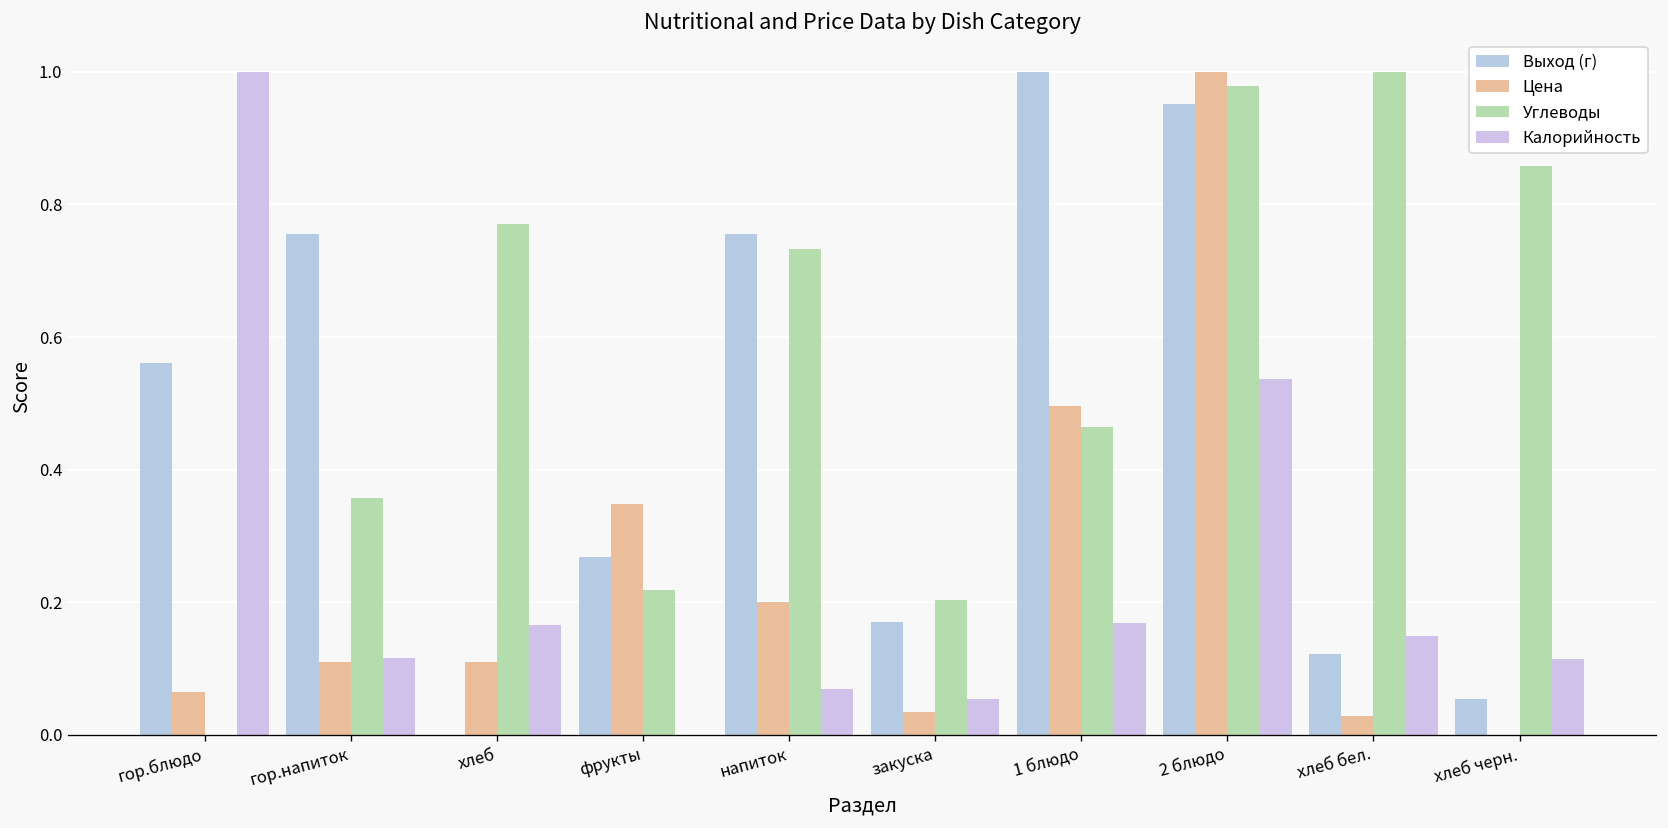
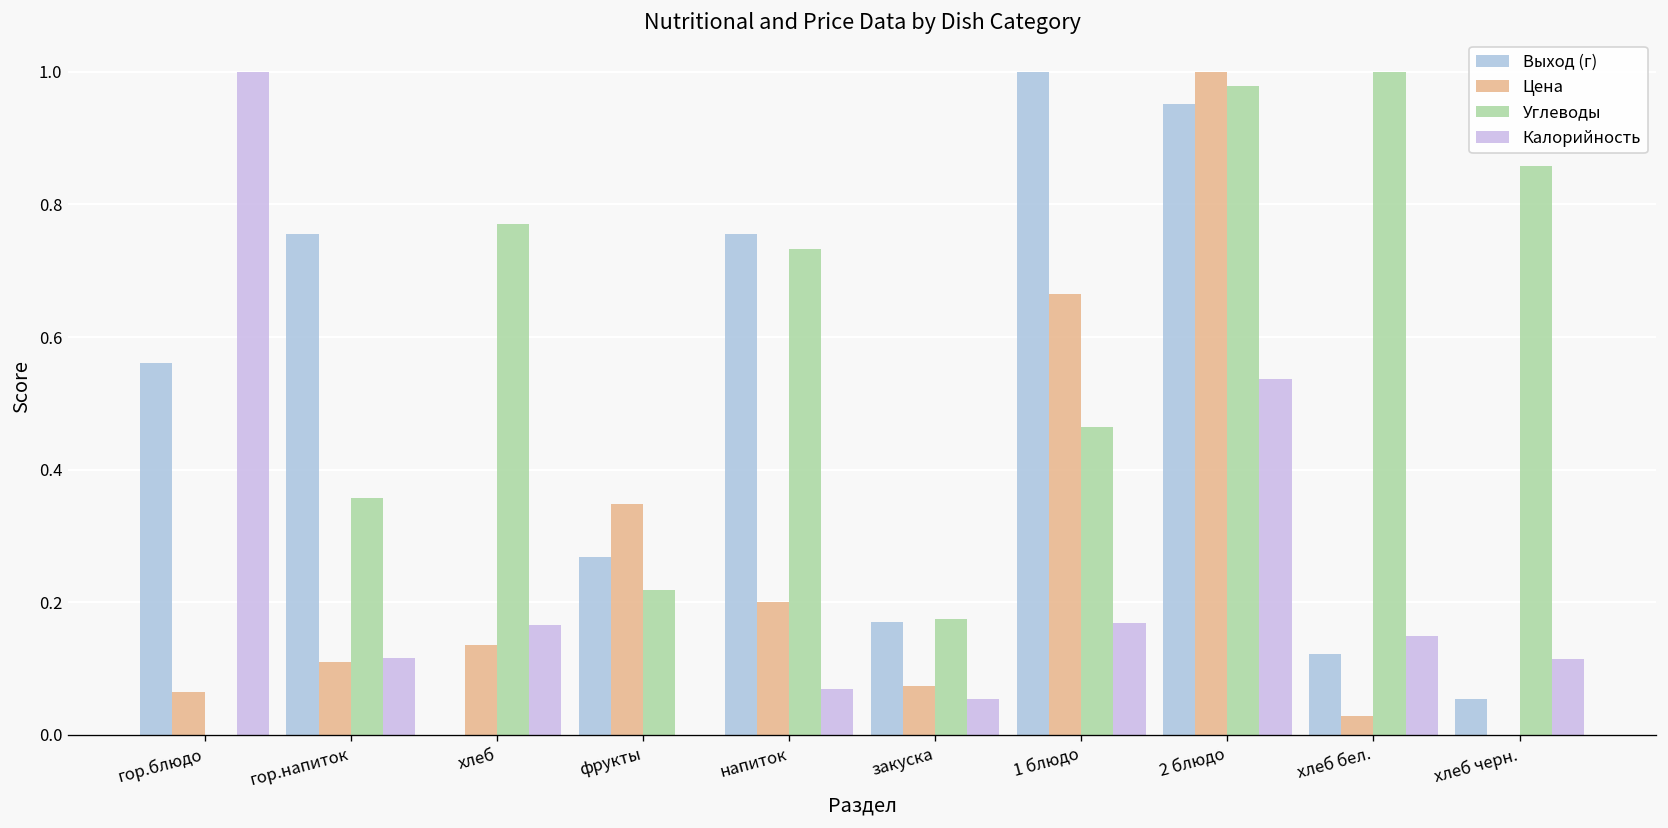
Цена, хлеб: 0.11 -> 0.14
Цена, закуска: 0.03 -> 0.07
Углеводы, закуска: 0.20 -> 0.17
Цена, 1 блюдо: 0.50 -> 0.66
